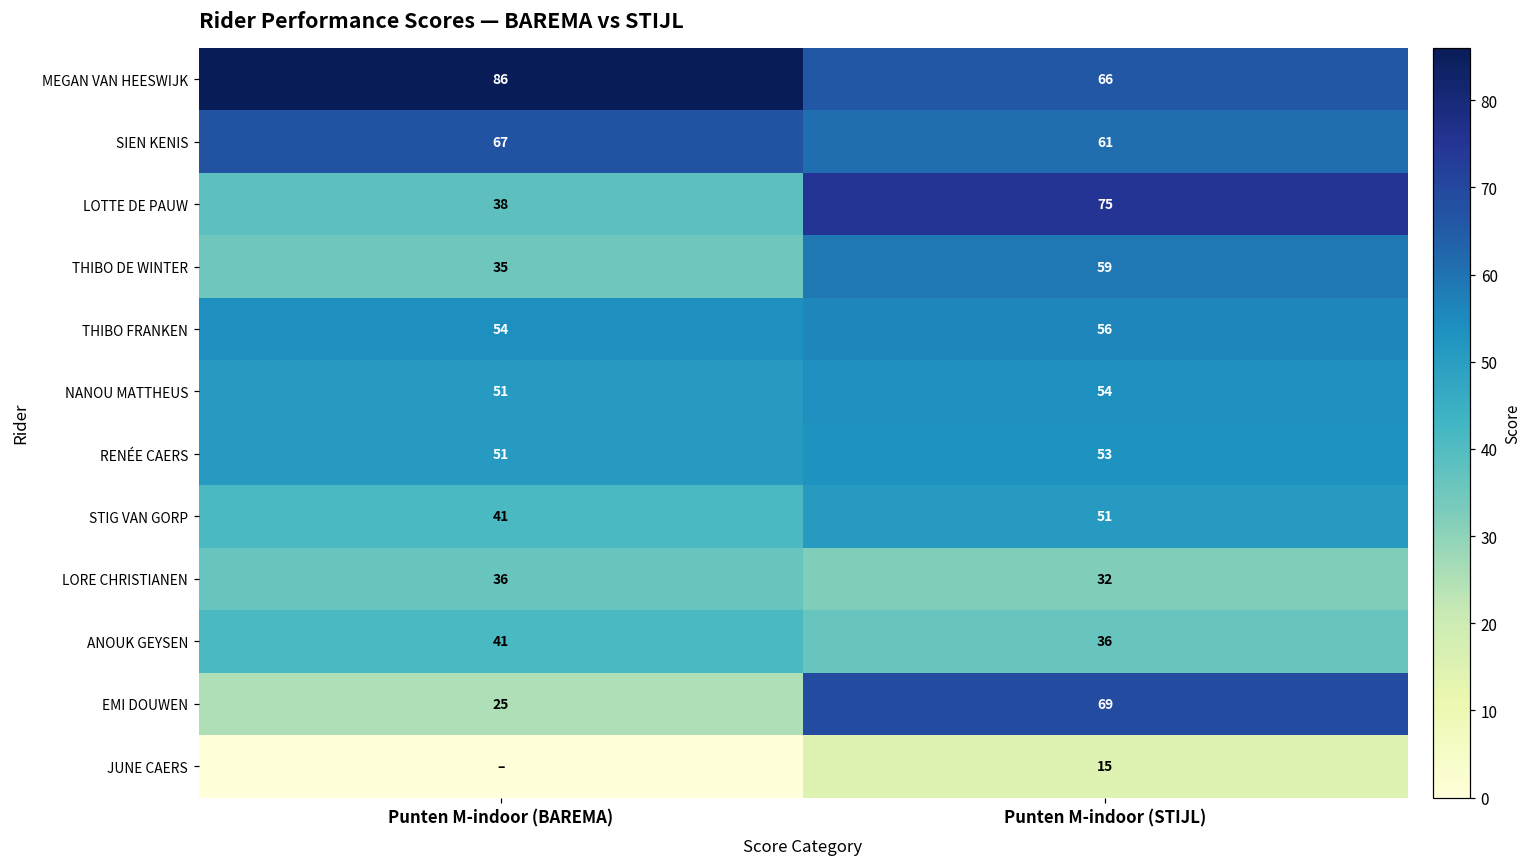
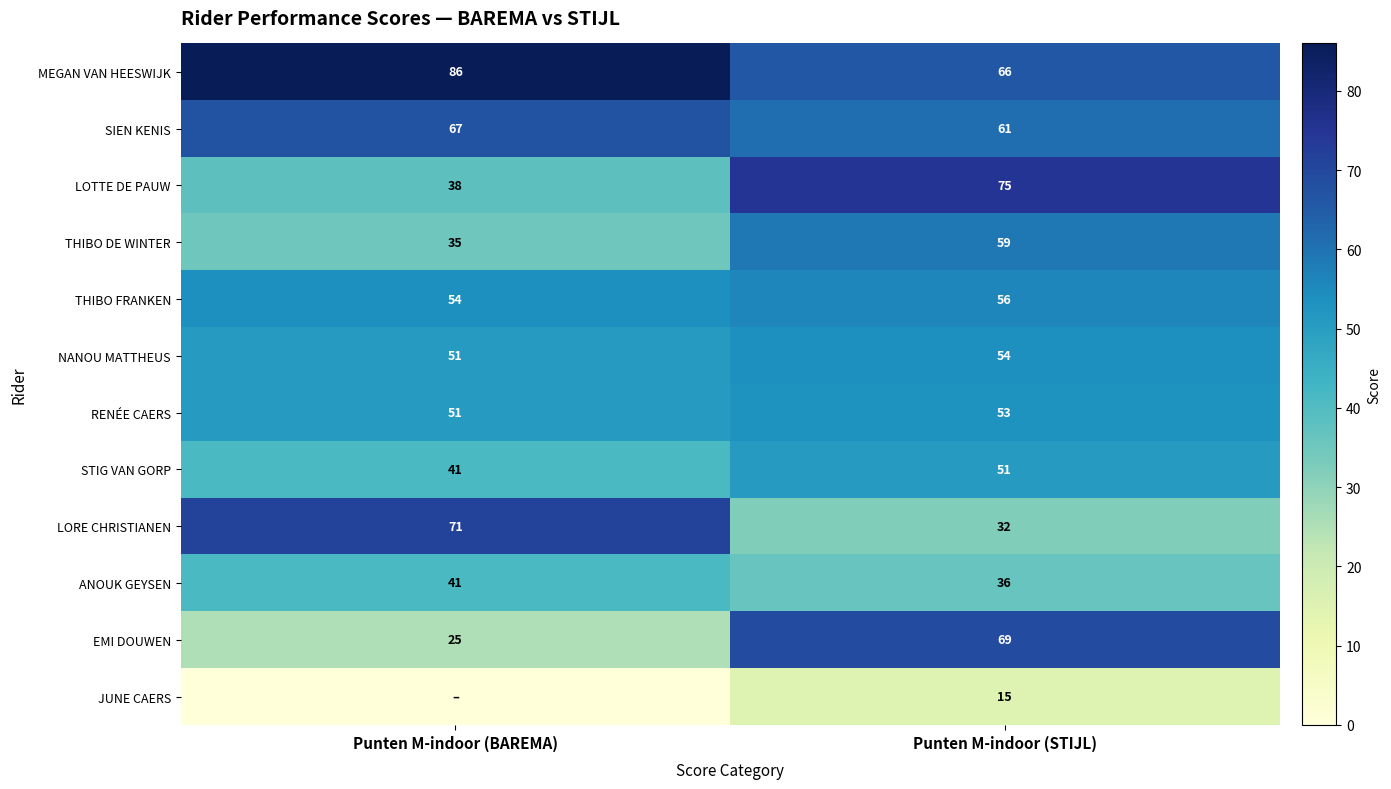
LORE CHRISTIANEN, Punten M-indoor (BAREMA): 36 -> 71
